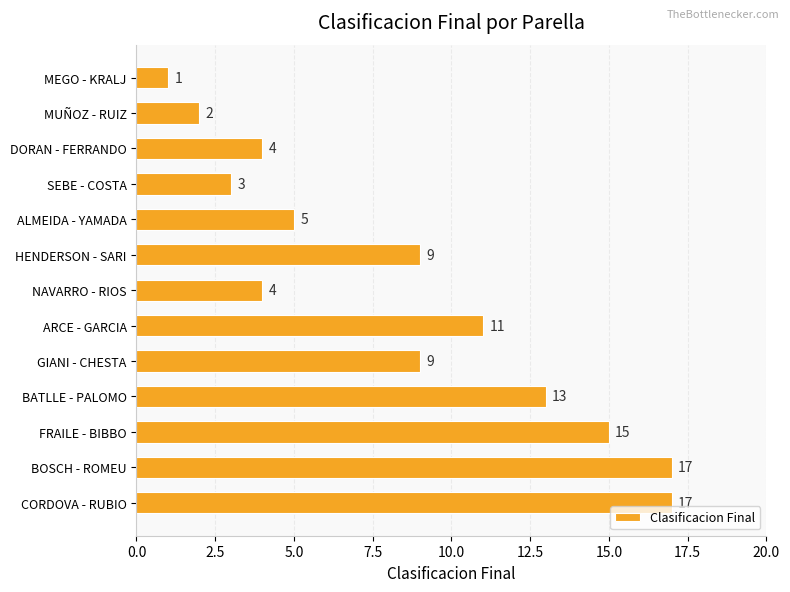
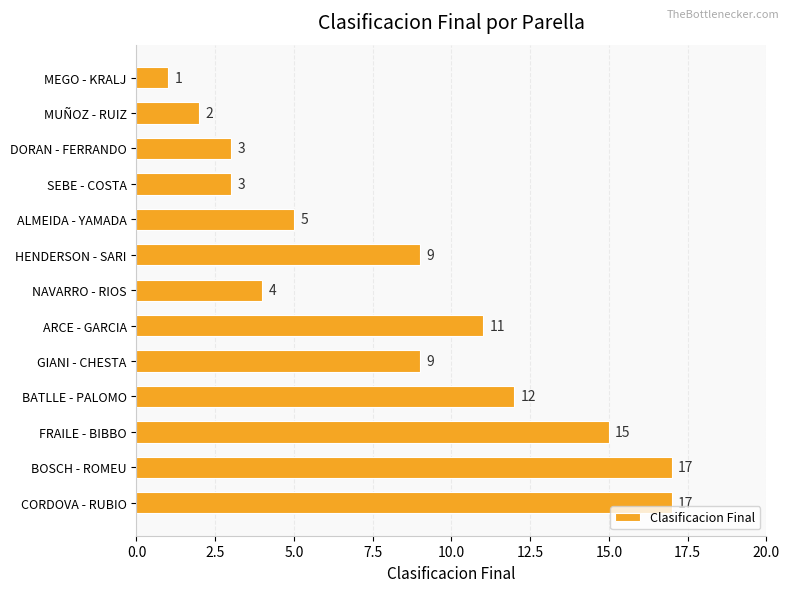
DORAN - FERRANDO: 4 -> 3
BATLLE - PALOMO: 13 -> 12
